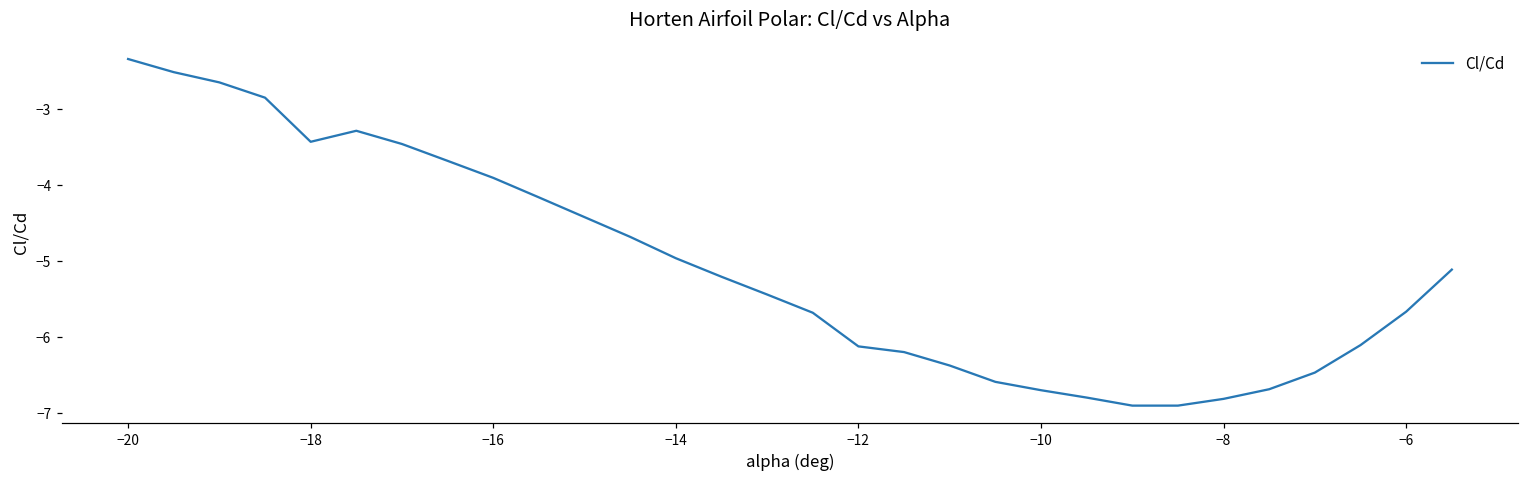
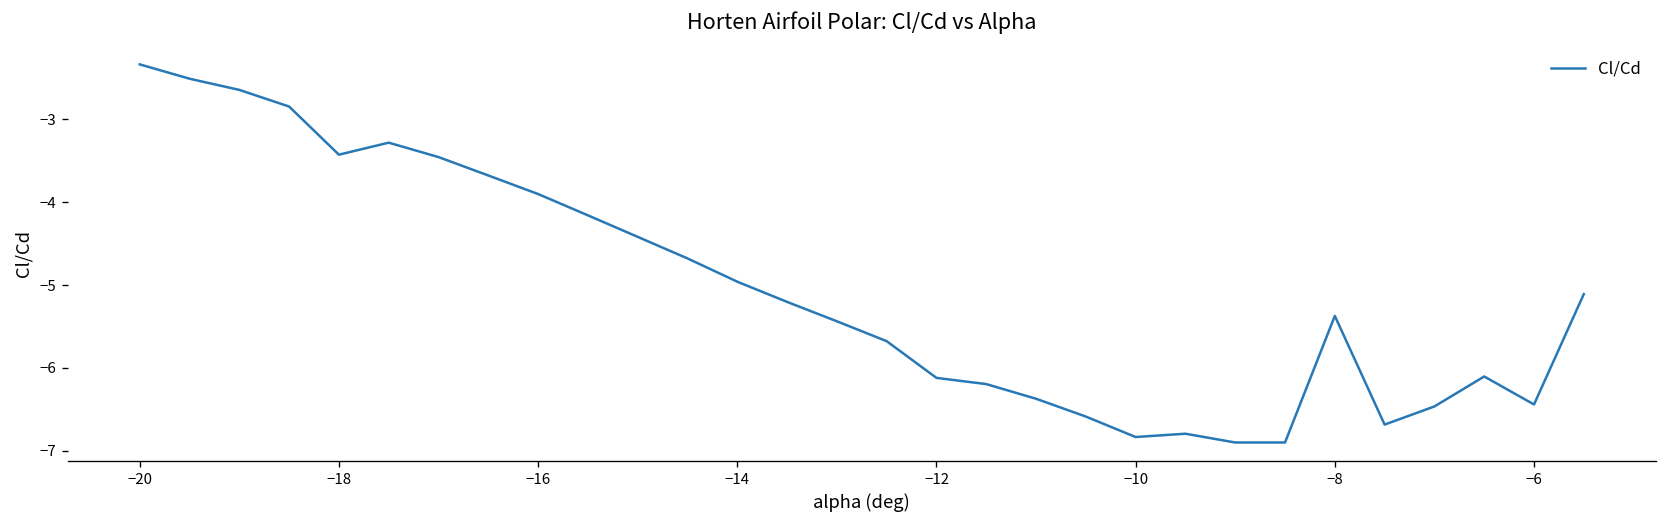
−10: -6.7 -> -6.8
−8: -6.8 -> -5.4
−6: -5.7 -> -6.4
